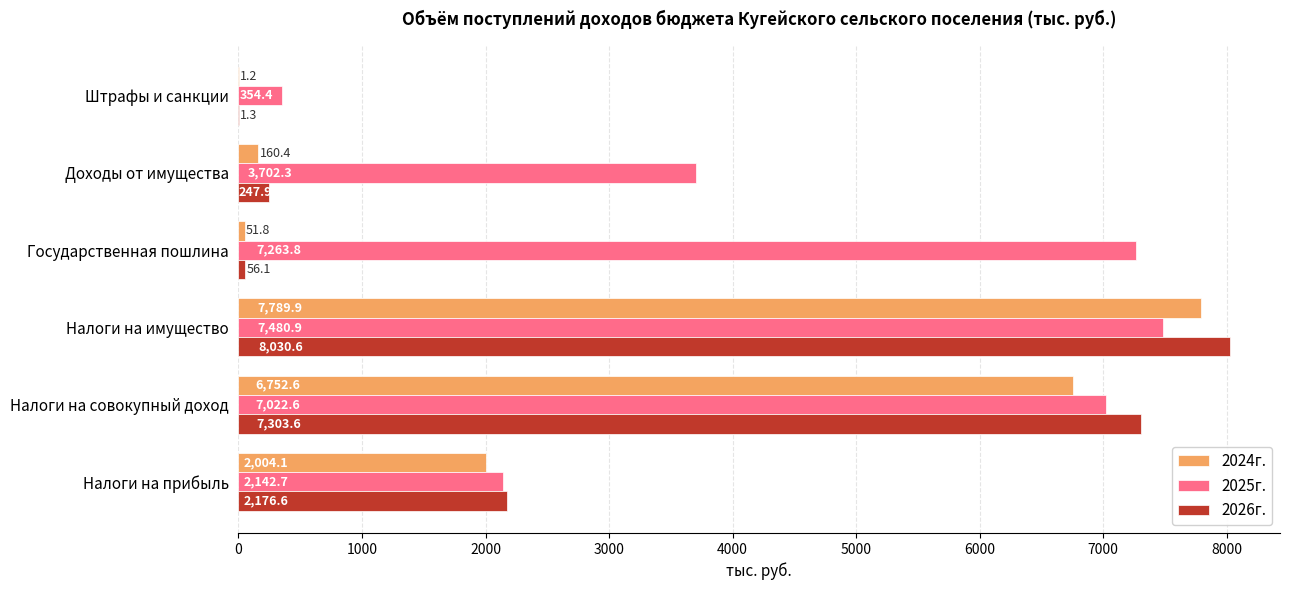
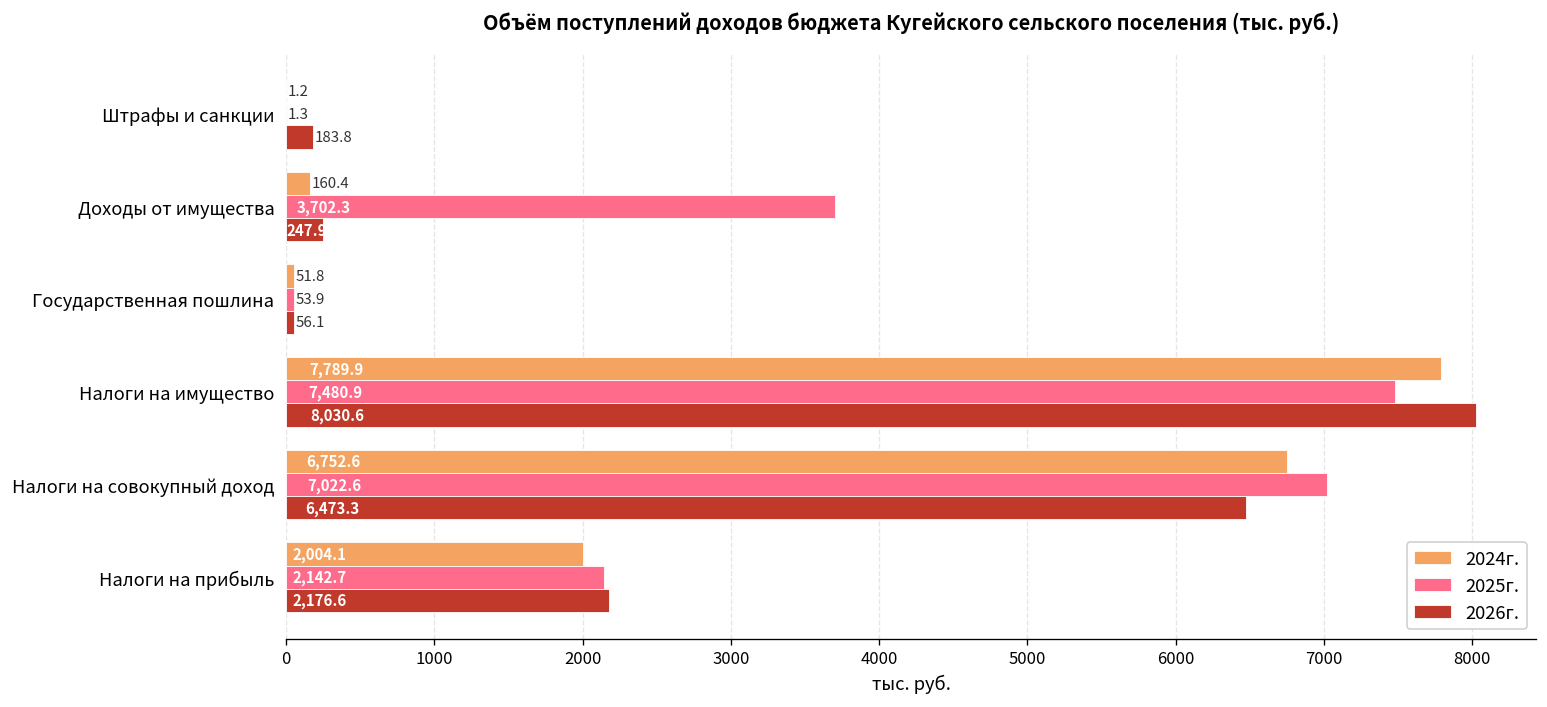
2025г., Штрафы и санкции: 354.4 -> 1.3
2026г., Штрафы и санкции: 1.3 -> 183.8
2025г., Государственная пошлина: 7,263.8 -> 53.9
2026г., Налоги на совокупный доход: 7,303.6 -> 6,473.3
